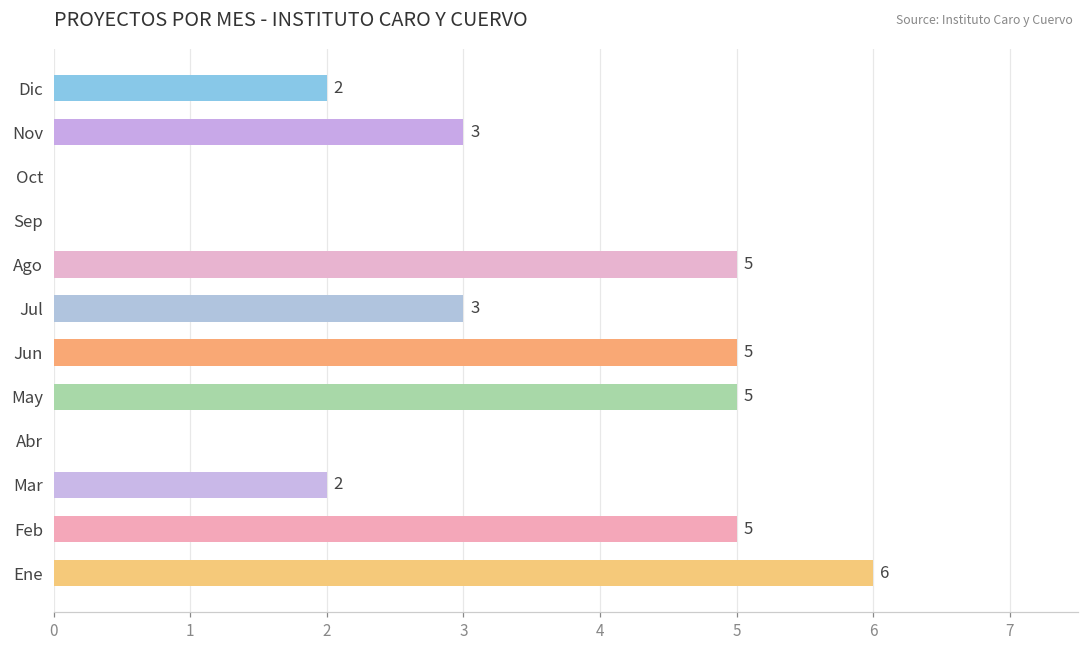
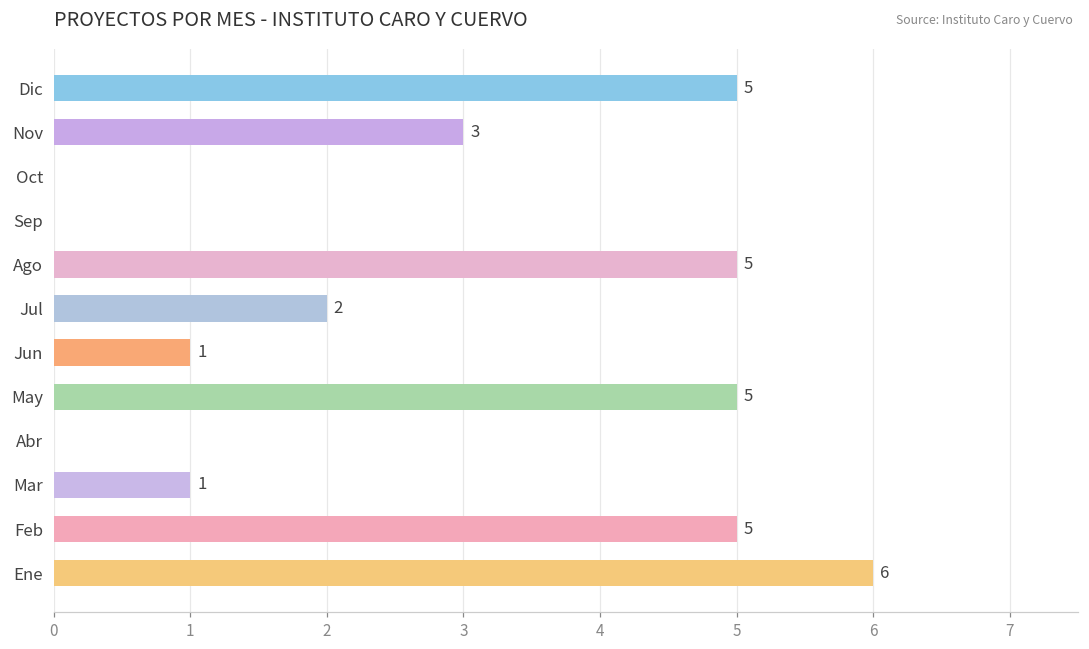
Dic: 2 -> 5
Jul: 3 -> 2
Jun: 5 -> 1
Mar: 2 -> 1
